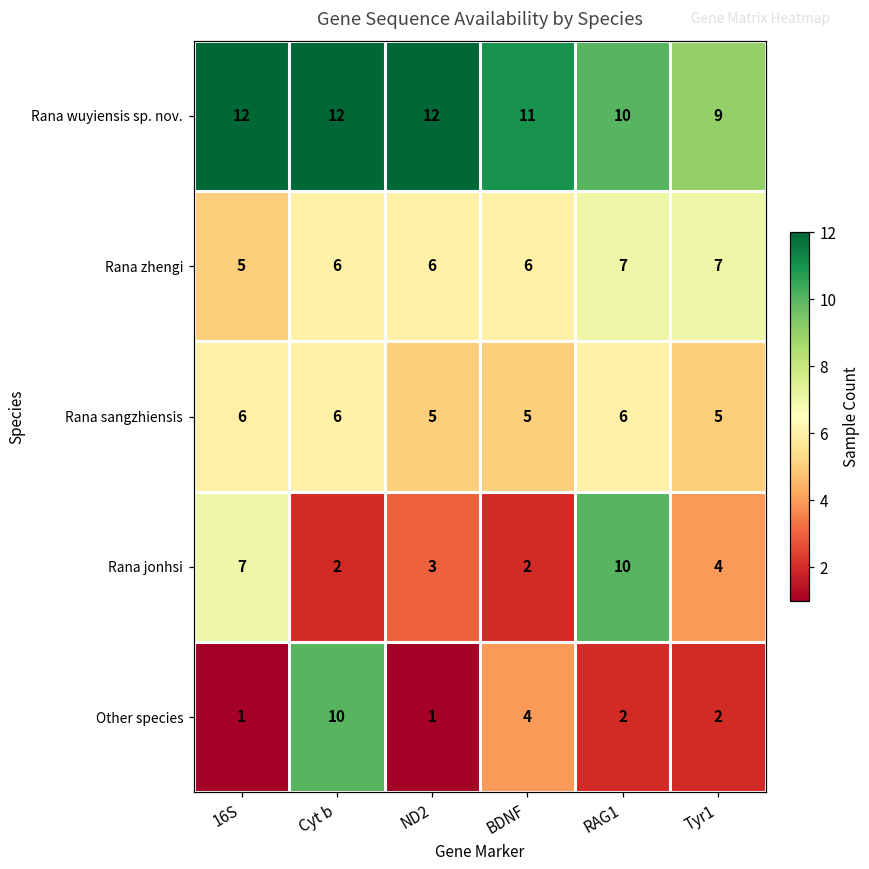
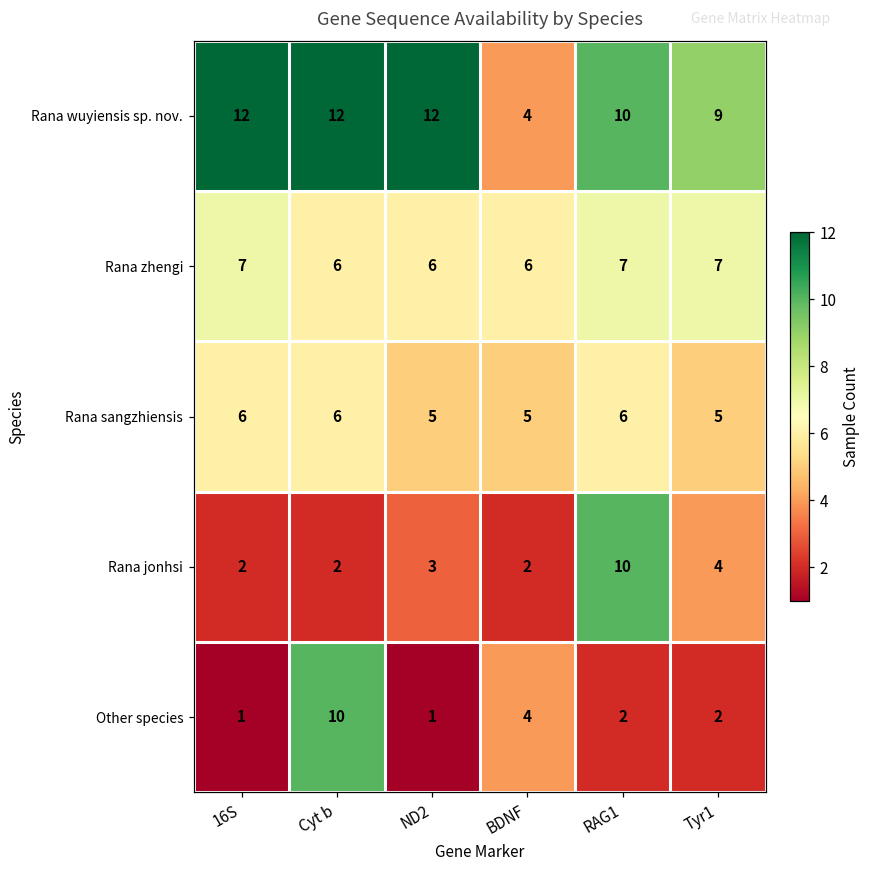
Rana wuyiensis sp. nov., BDNF: 11 -> 4
Rana zhengi, 16S: 5 -> 7
Rana jonhsi, 16S: 7 -> 2
